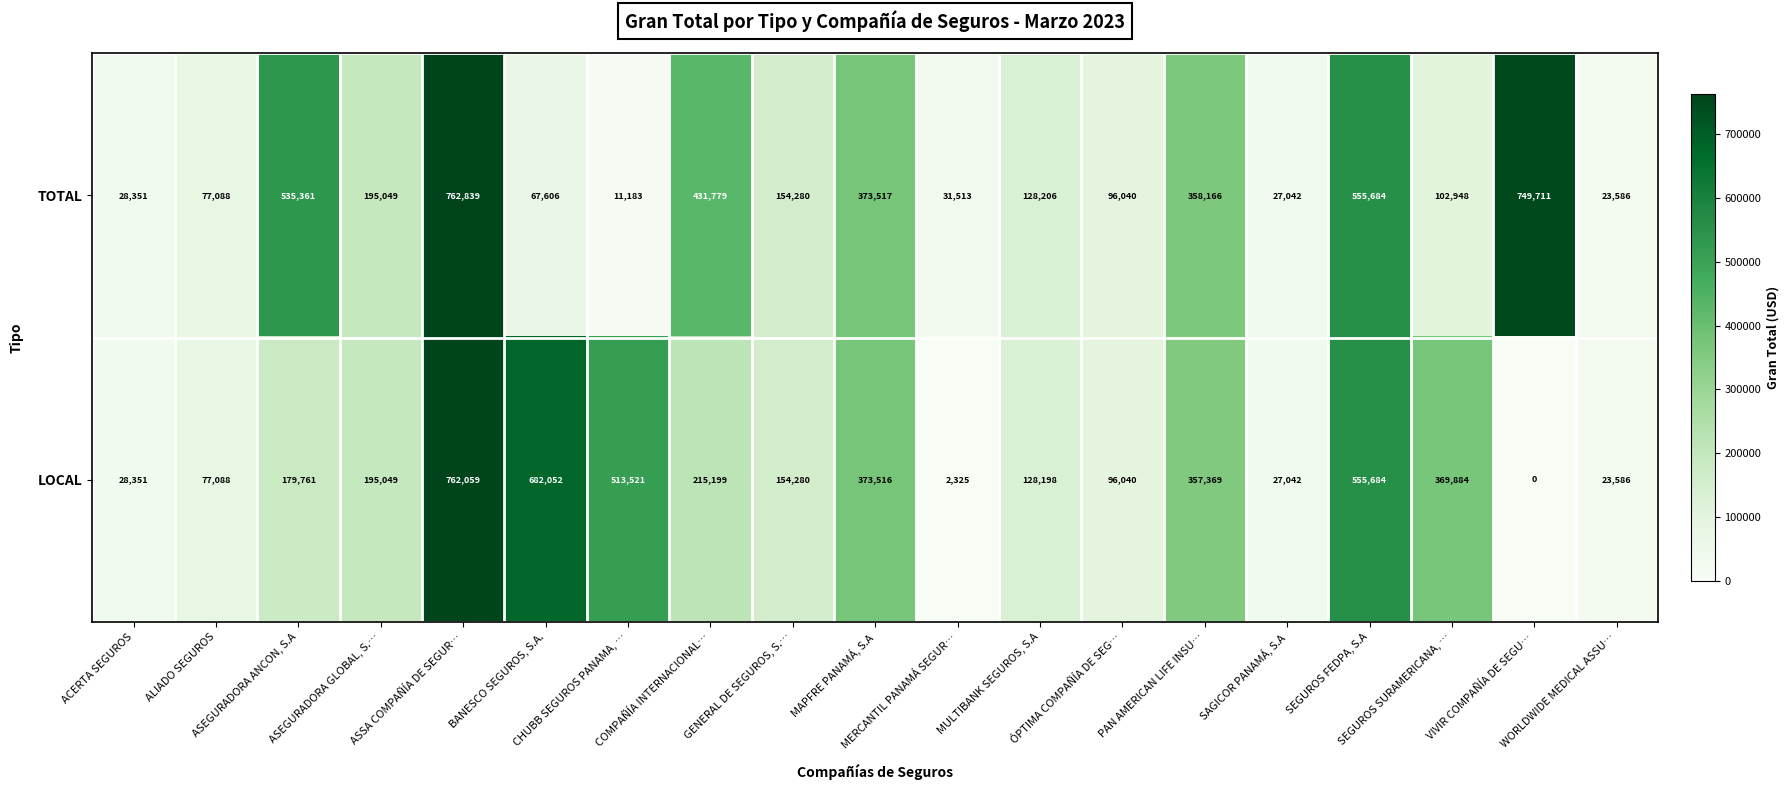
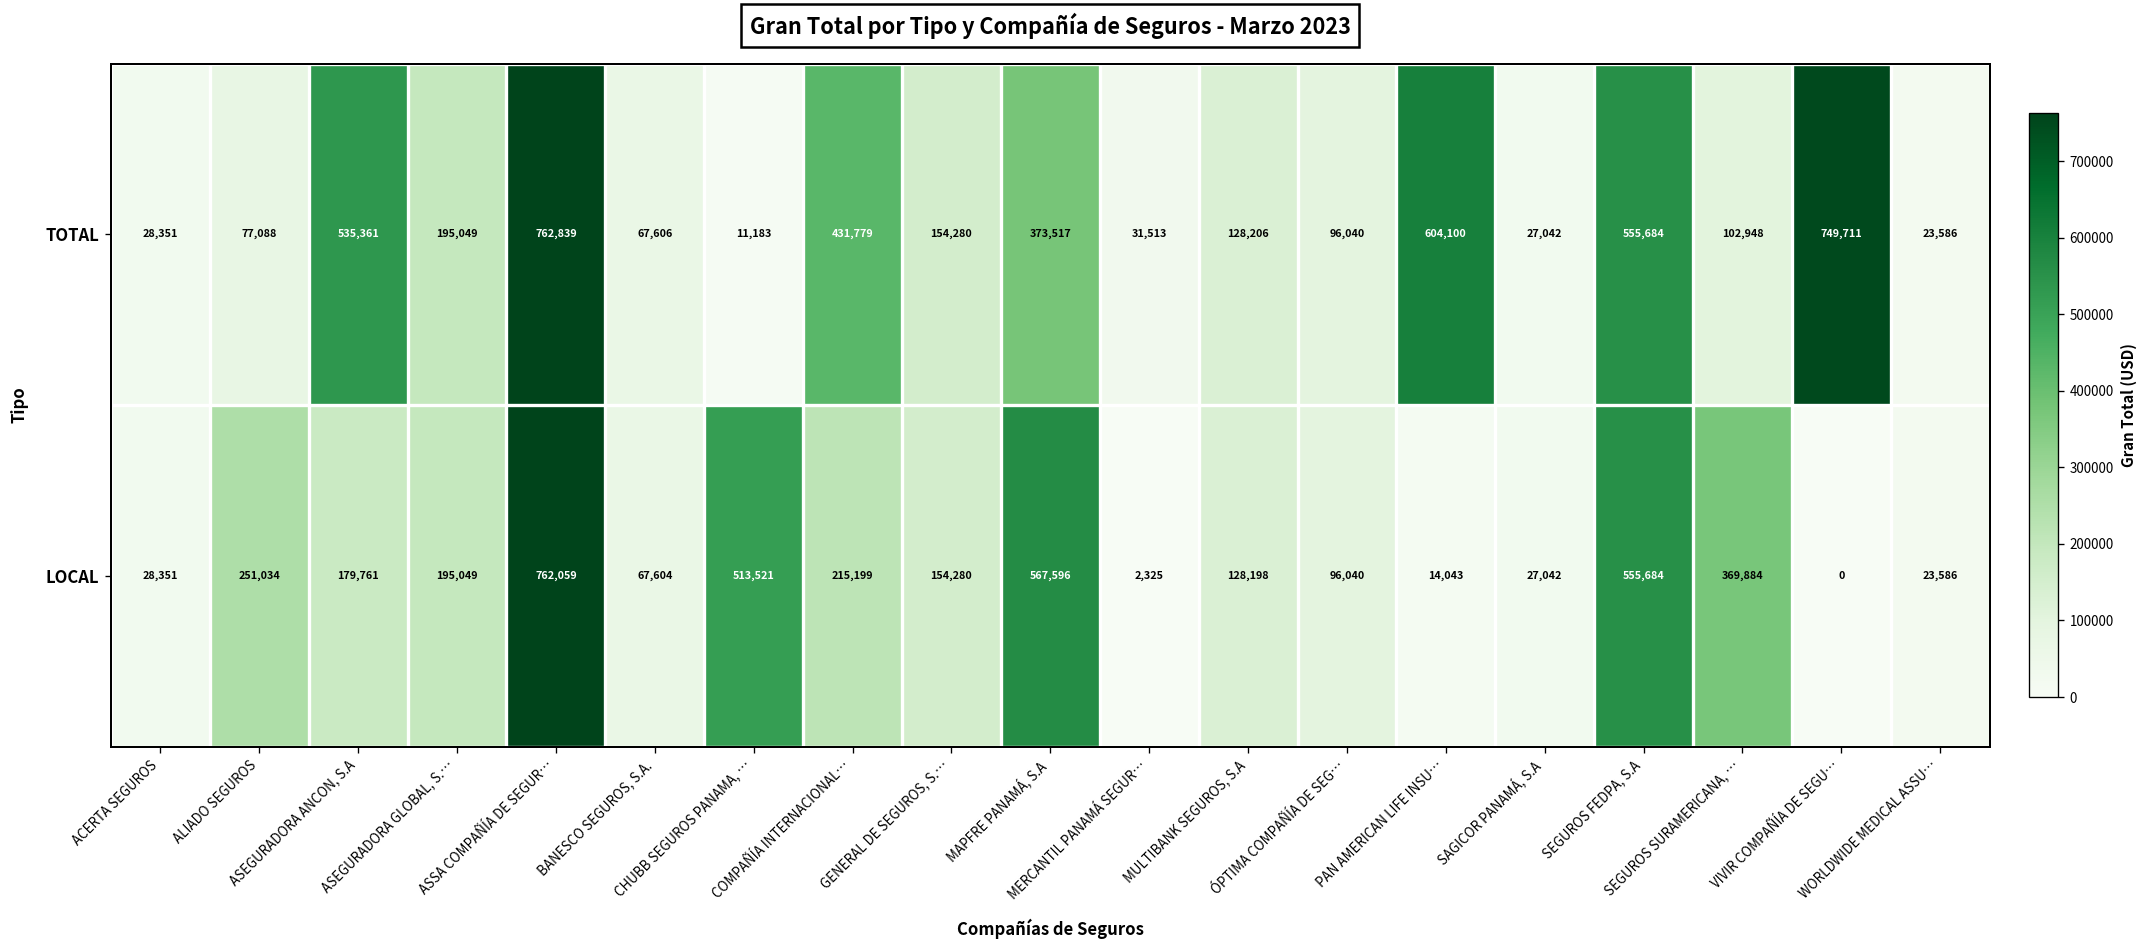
TOTAL, PAN AMERICAN LIFE INSU…: 358,166 -> 604,100
LOCAL, ALIADO SEGUROS: 77,088 -> 251,034
LOCAL, BANESCO SEGUROS, S.A.: 682,052 -> 67,604
LOCAL, MAPFRE PANAMÁ, S.A: 373,516 -> 567,596
LOCAL, PAN AMERICAN LIFE INSU…: 357,369 -> 14,043
